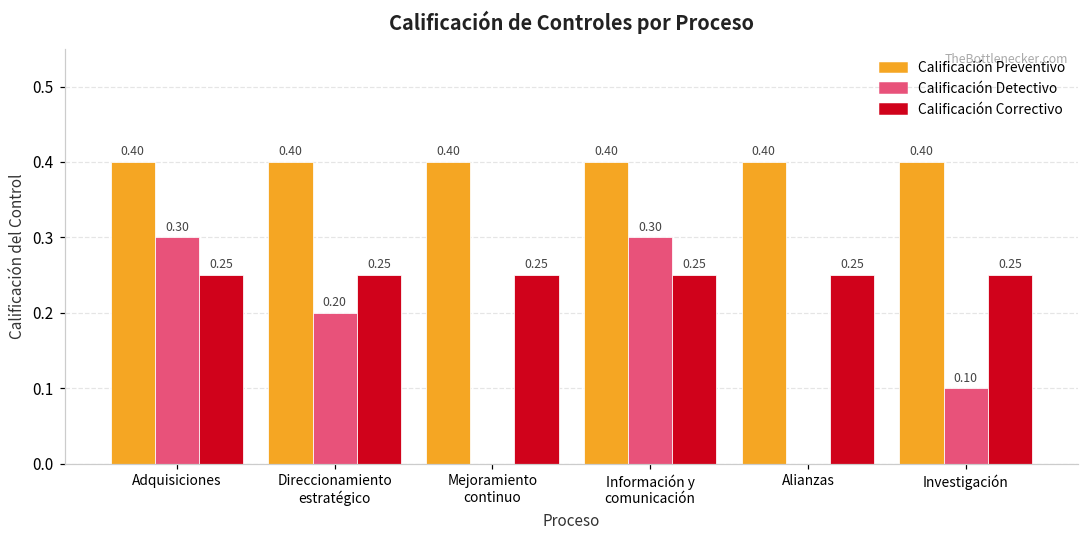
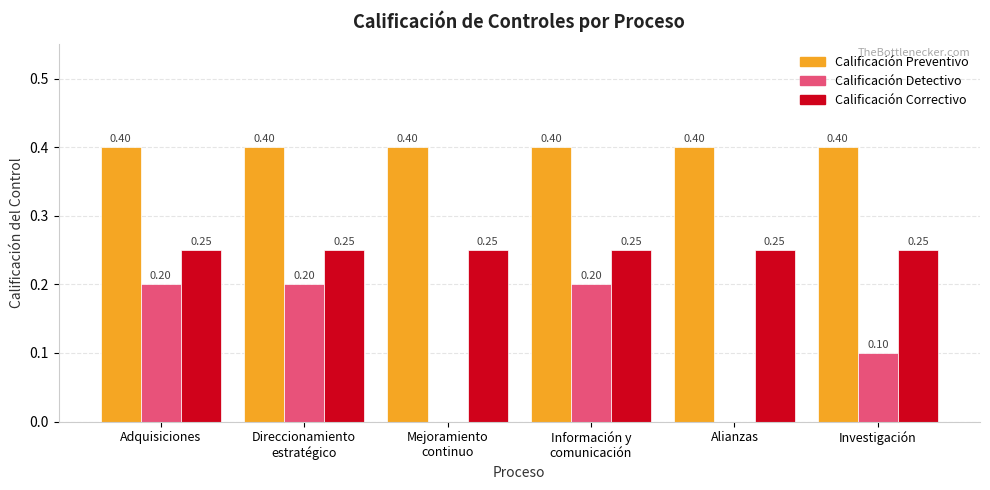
Calificación Detectivo, Adquisiciones: 0.30 -> 0.20
Calificación Detectivo, Información y comunicación: 0.30 -> 0.20
